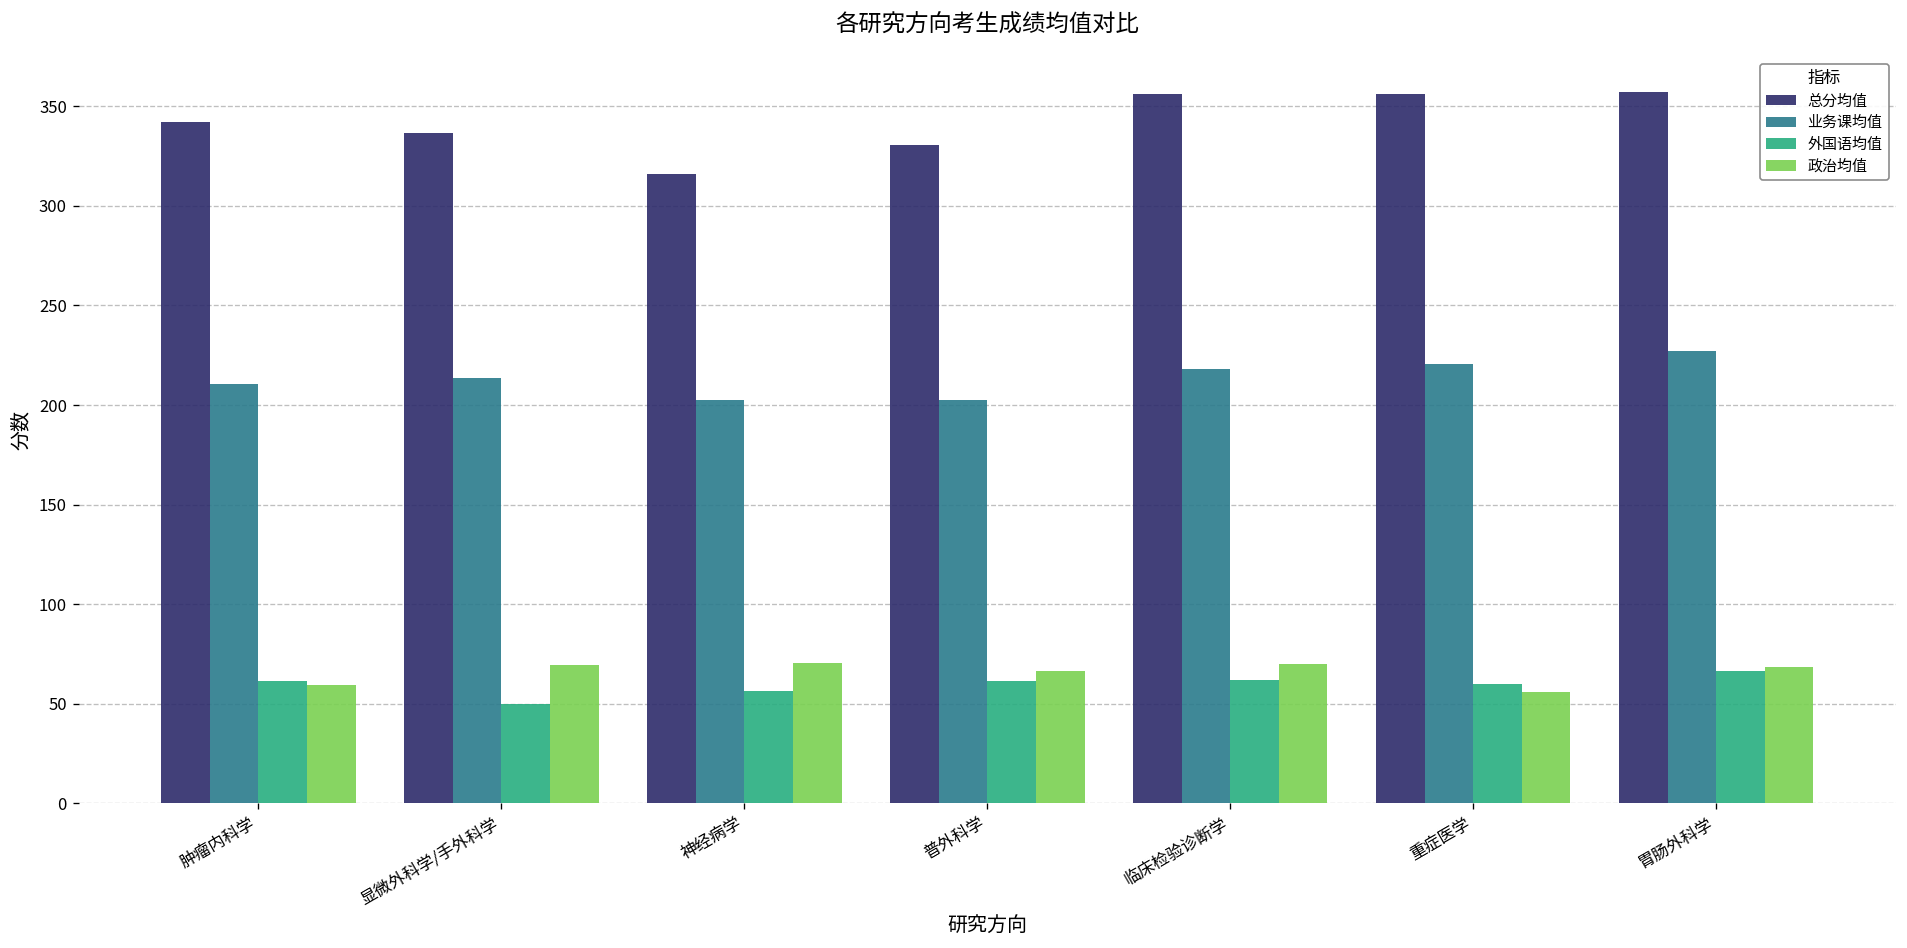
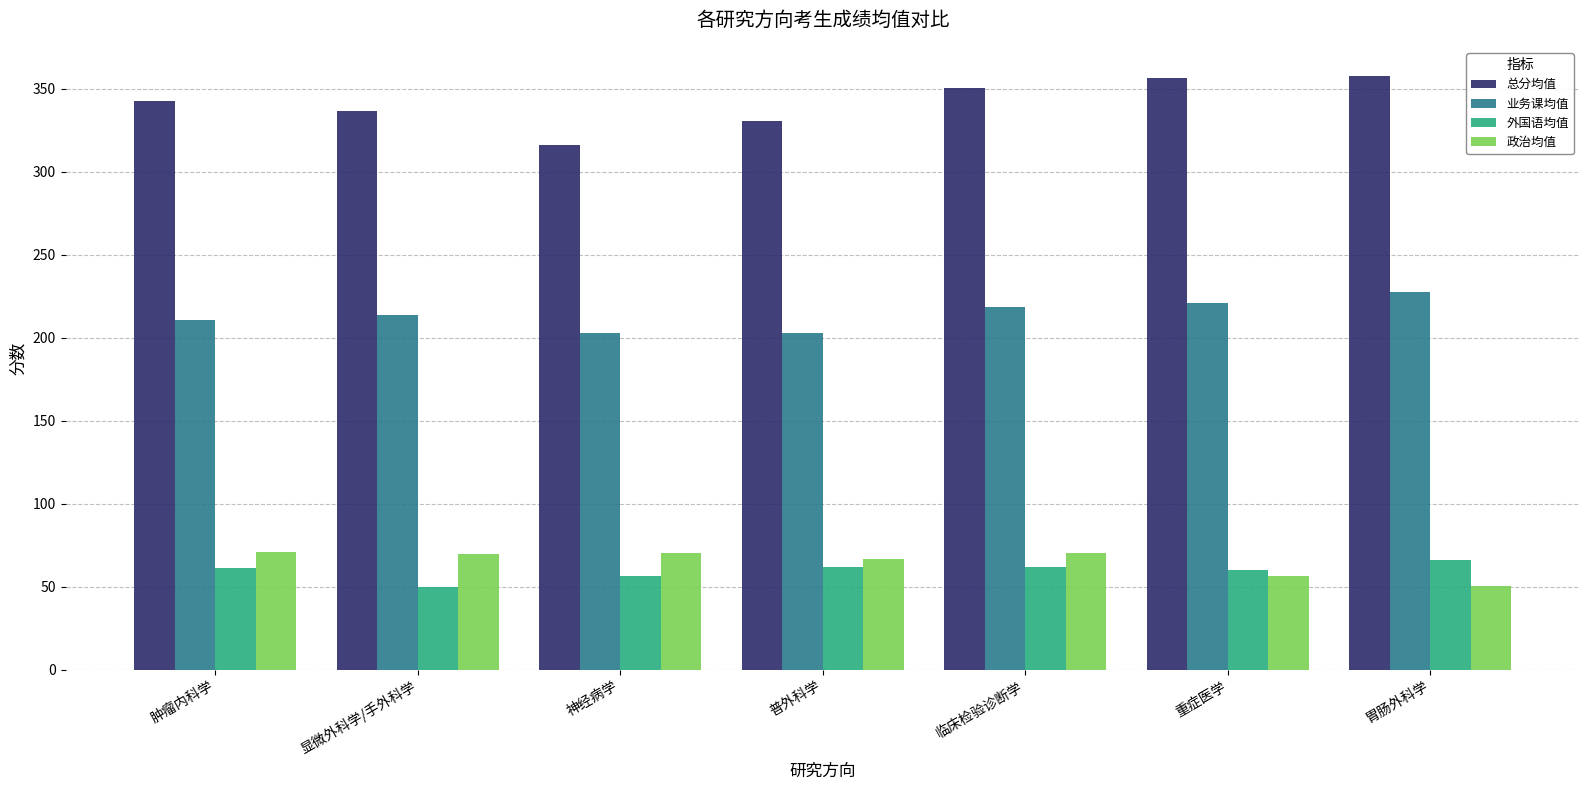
政治均值, 肿瘤内科学: 59 -> 71
总分均值, 临床检验诊断学: 356 -> 350
政治均值, 胃肠外科学: 68 -> 50
